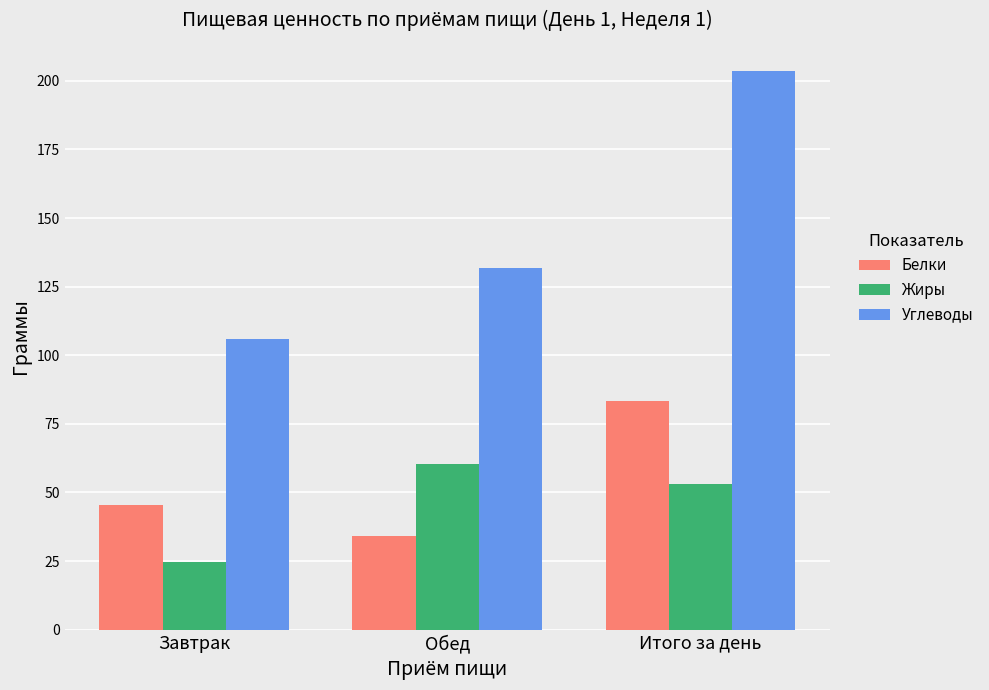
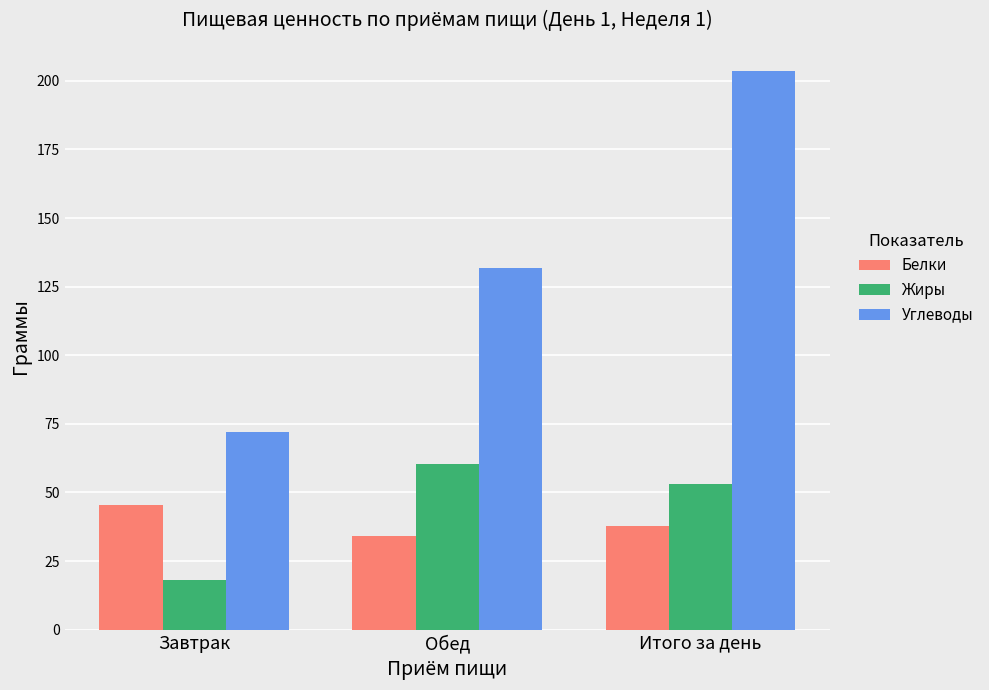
Жиры, Завтрак: 25 -> 18
Углеводы, Завтрак: 106 -> 72
Белки, Итого за день: 83 -> 38
